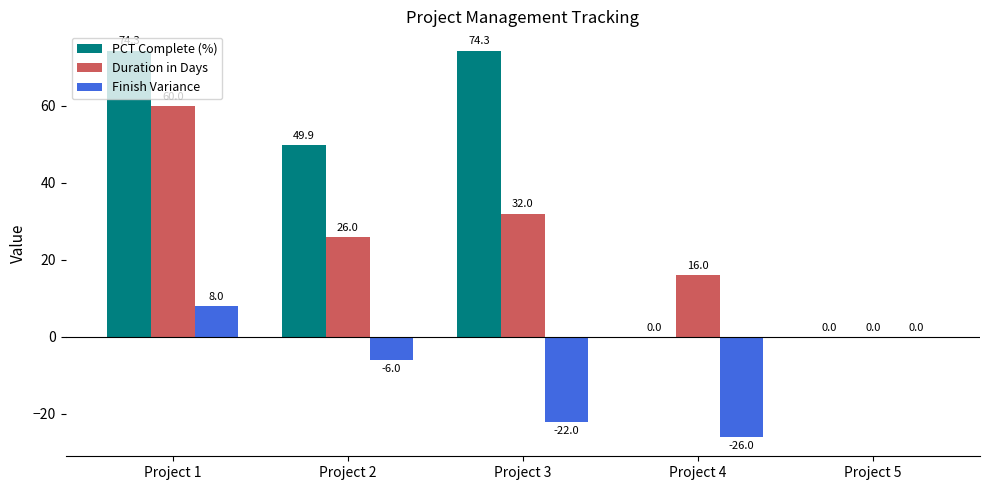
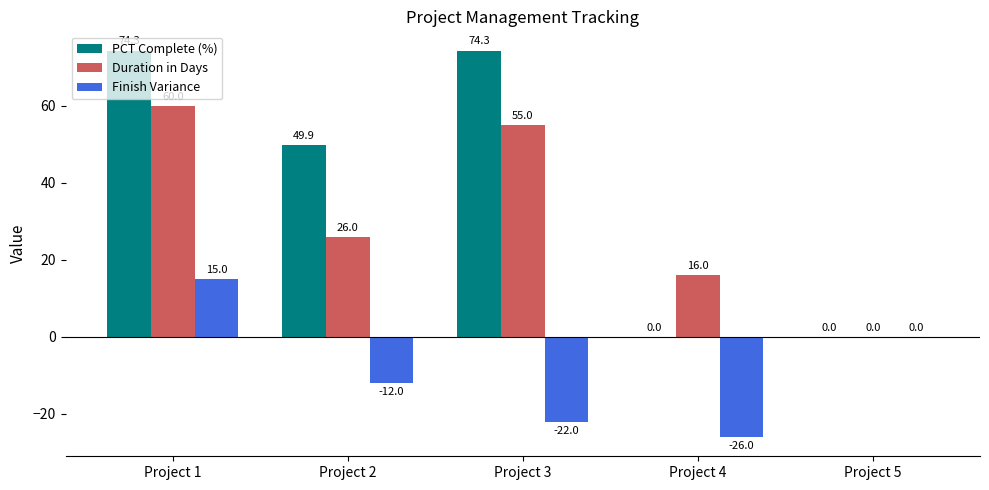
Finish Variance, Project 1: 8.0 -> 15.0
Finish Variance, Project 2: -6.0 -> -12.0
Duration in Days, Project 3: 32.0 -> 55.0
